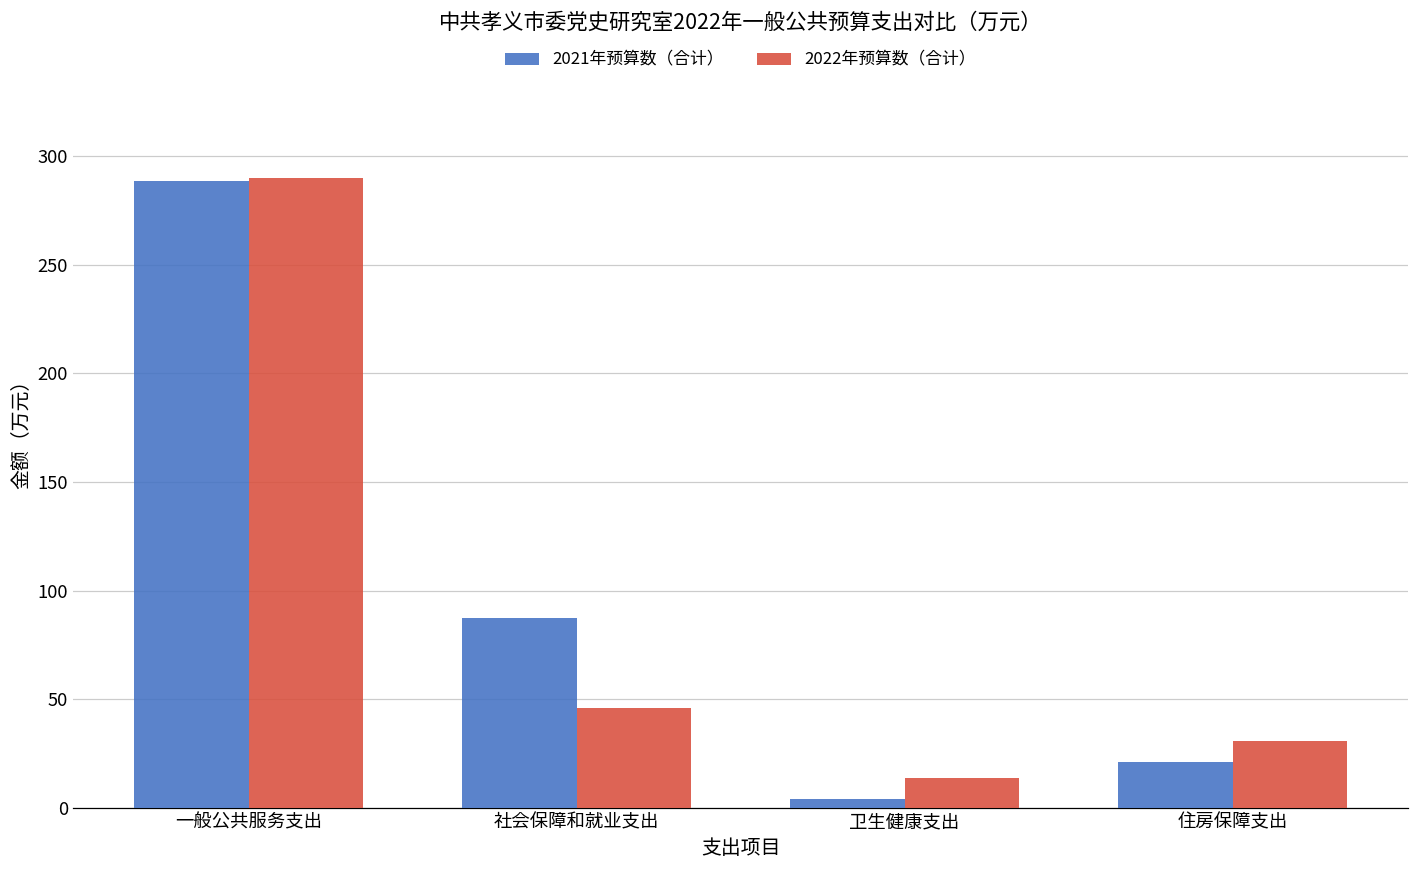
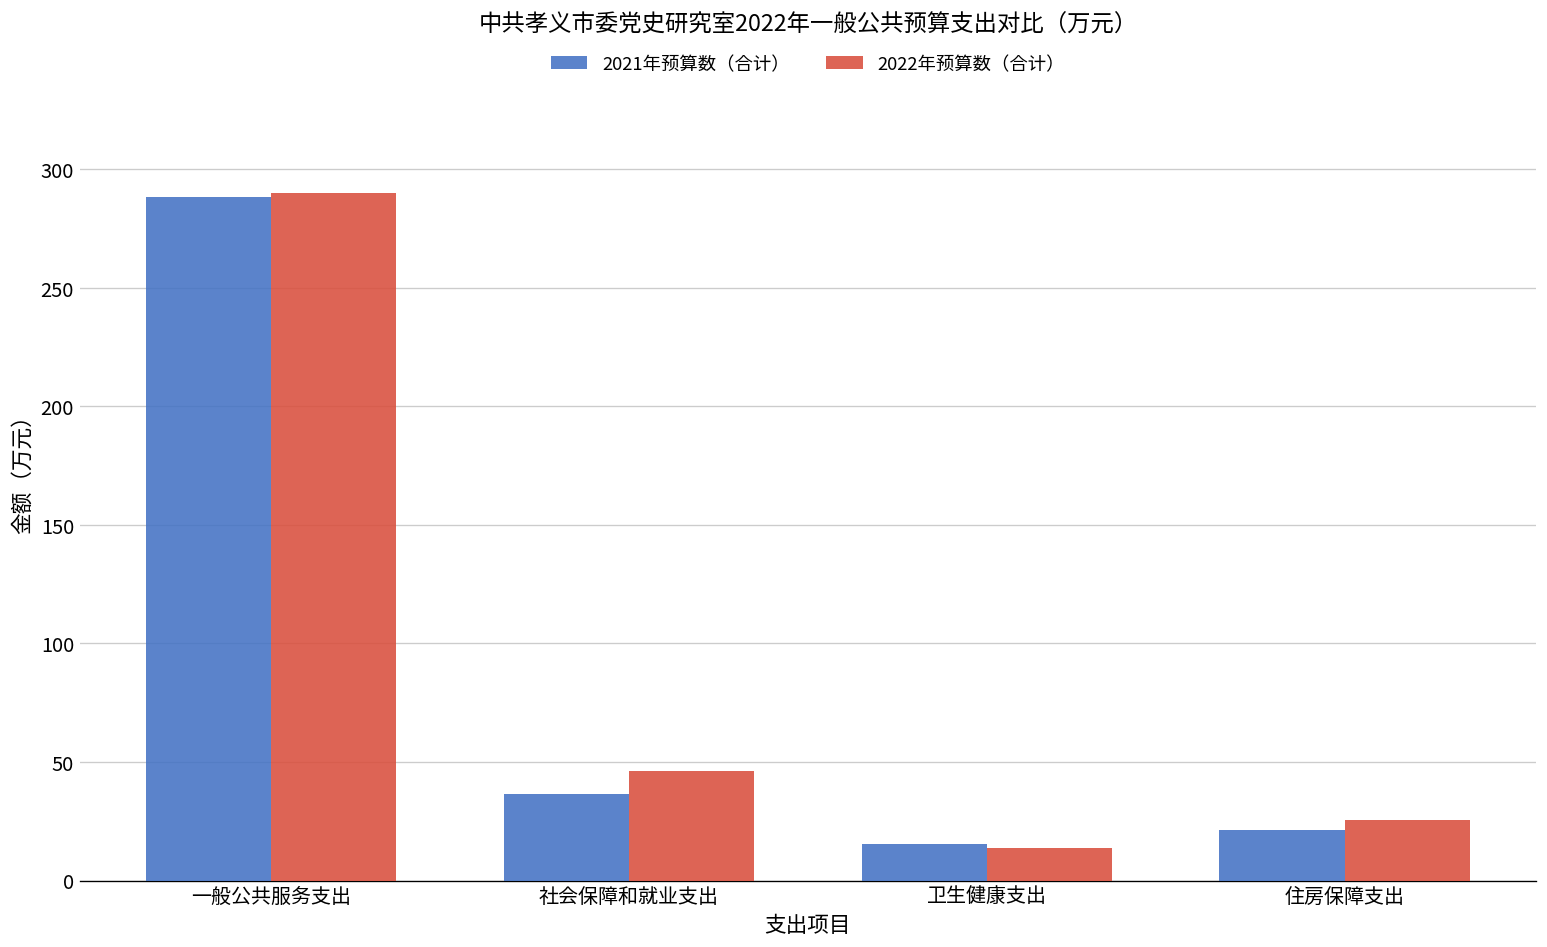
2021年预算数（合计）, 社会保障和就业支出: 87 -> 36
2021年预算数（合计）, 卫生健康支出: 4 -> 15
2022年预算数（合计）, 住房保障支出: 31 -> 26
